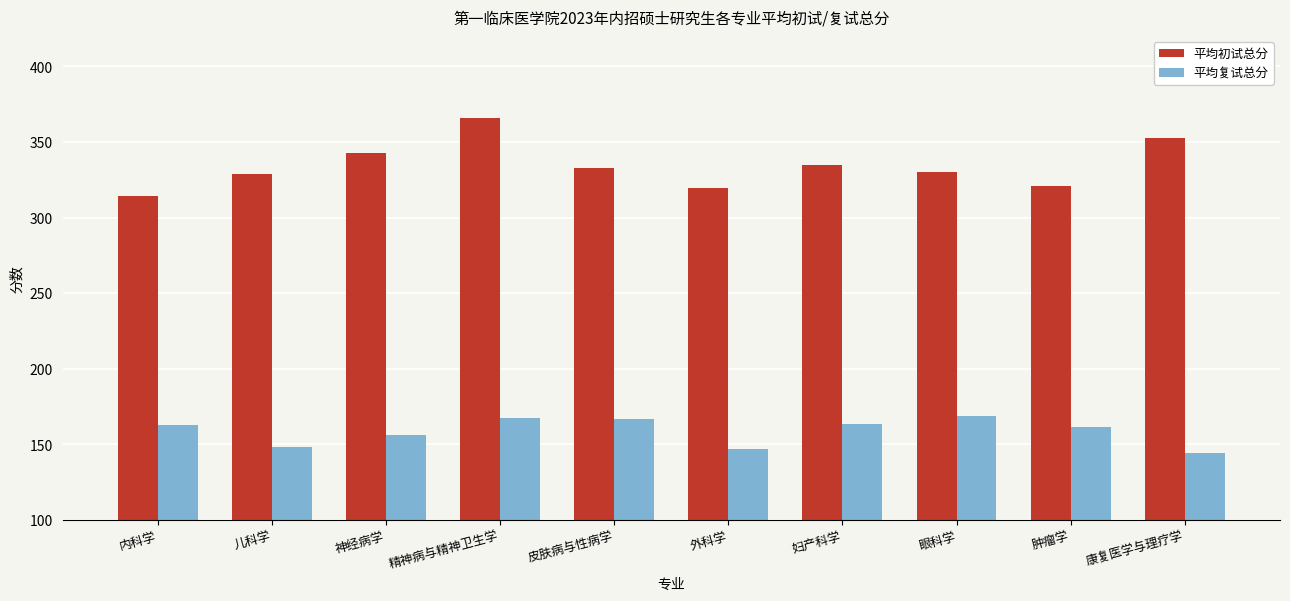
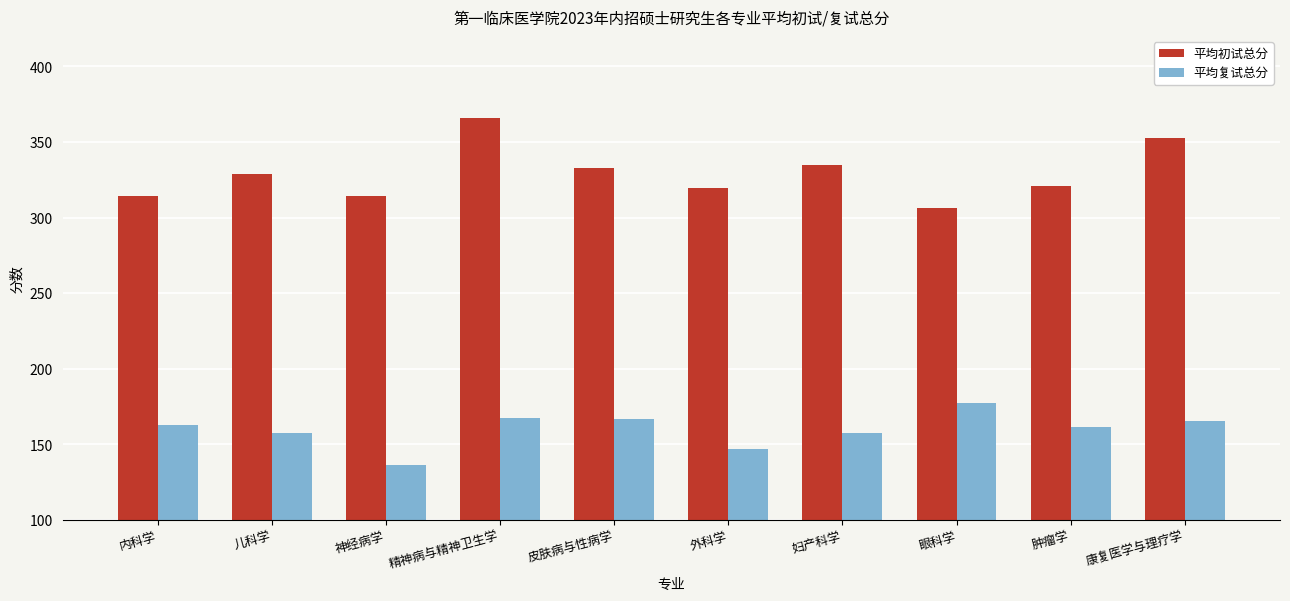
平均复试总分, 儿科学: 149 -> 158
平均初试总分, 神经病学: 343 -> 315
平均复试总分, 神经病学: 156 -> 136
平均复试总分, 妇产科学: 164 -> 158
平均初试总分, 眼科学: 330 -> 307
平均复试总分, 眼科学: 169 -> 178
平均复试总分, 康复医学与理疗学: 144 -> 166
